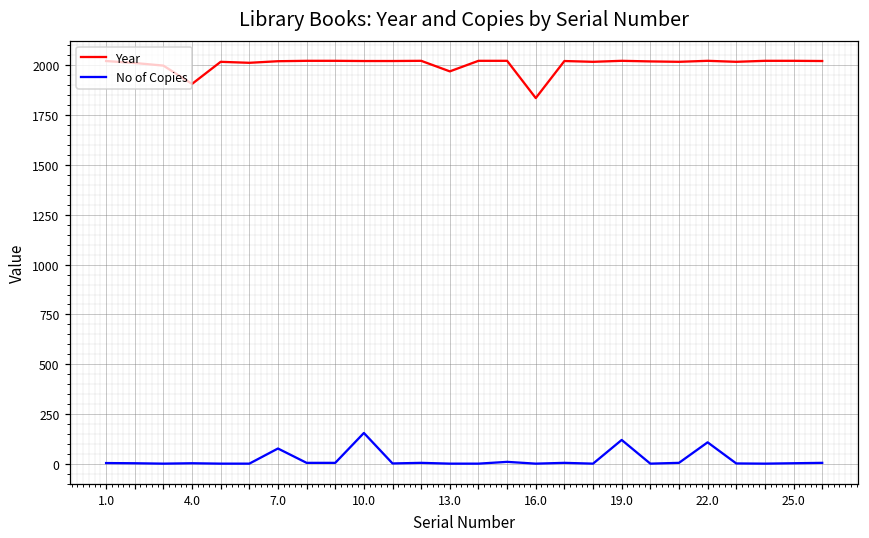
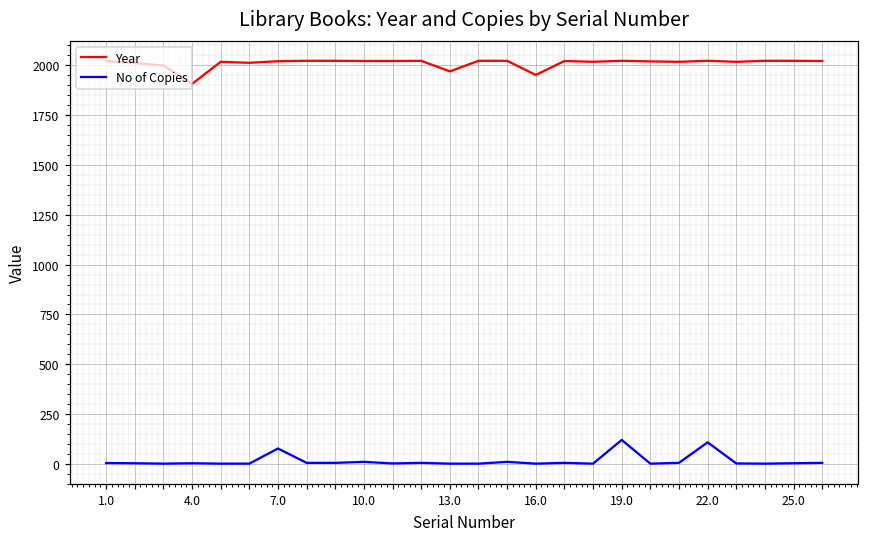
No of Copies, 10.0: 160 -> 10
Year, 16.0: 1840 -> 1950
